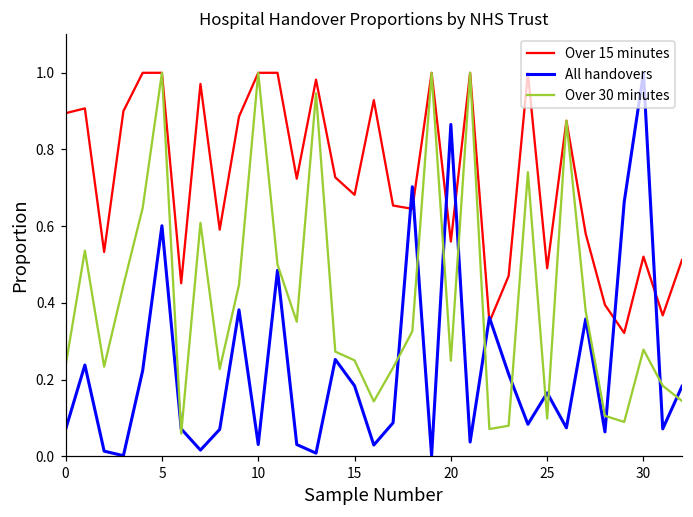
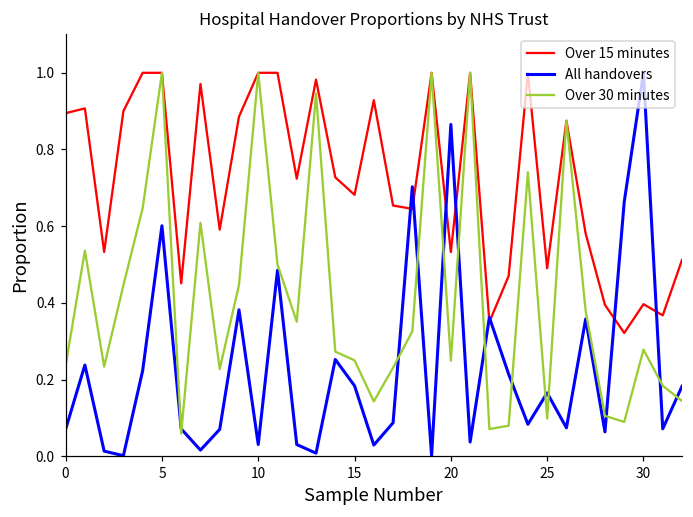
Over 15 minutes, 20: 0.56 -> 0.53
Over 15 minutes, 30: 0.52 -> 0.40
